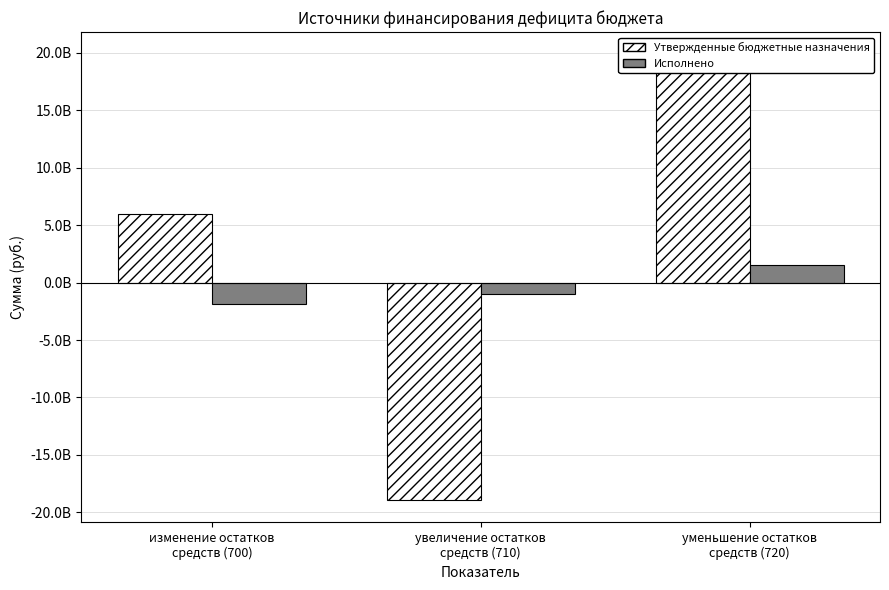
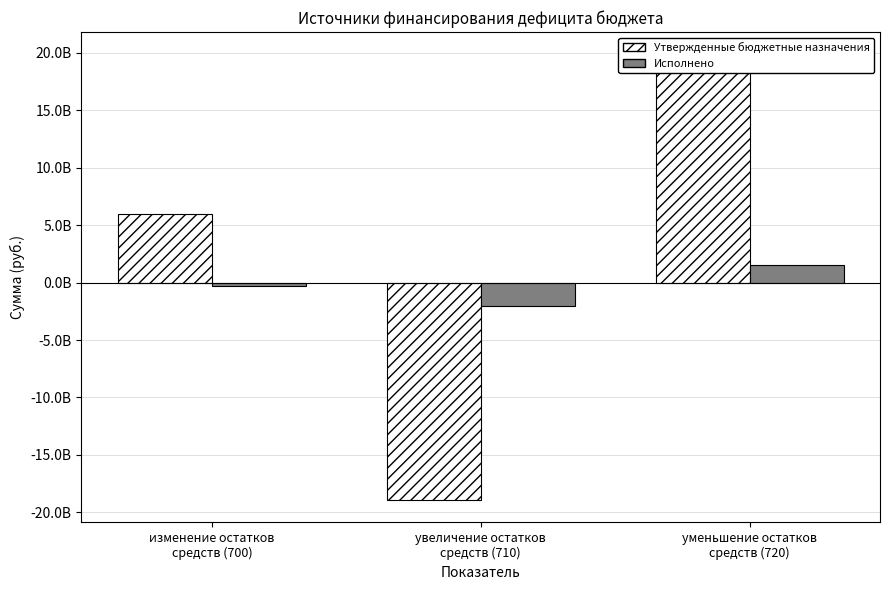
Исполнено, изменение остатков средств (700): -1900000000 -> -300000000
Исполнено, увеличение остатков средств (710): -1000000000 -> -2000000000
